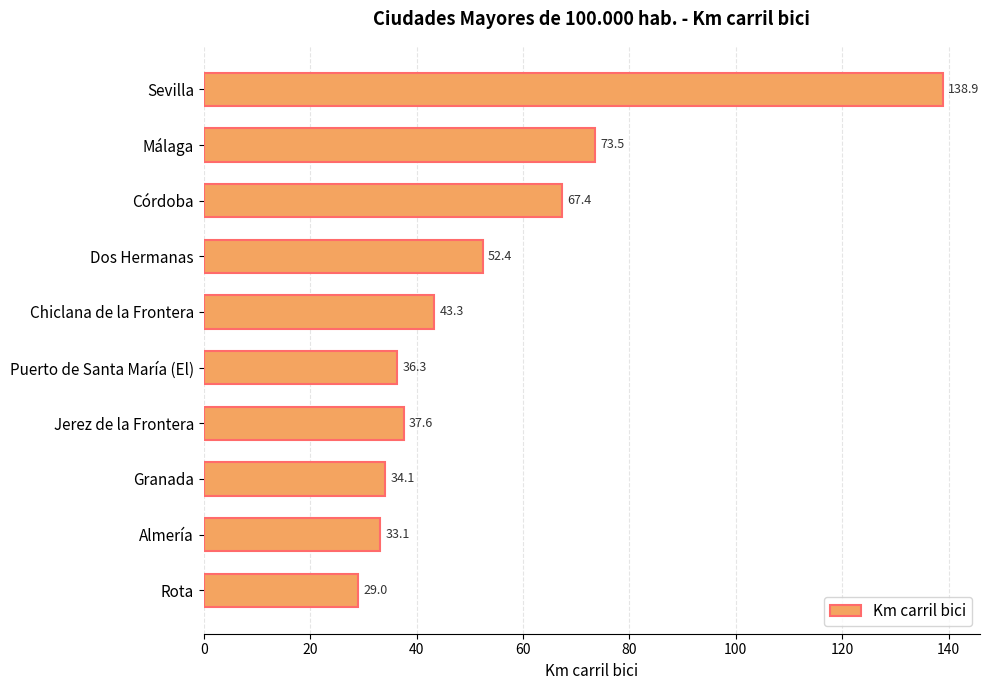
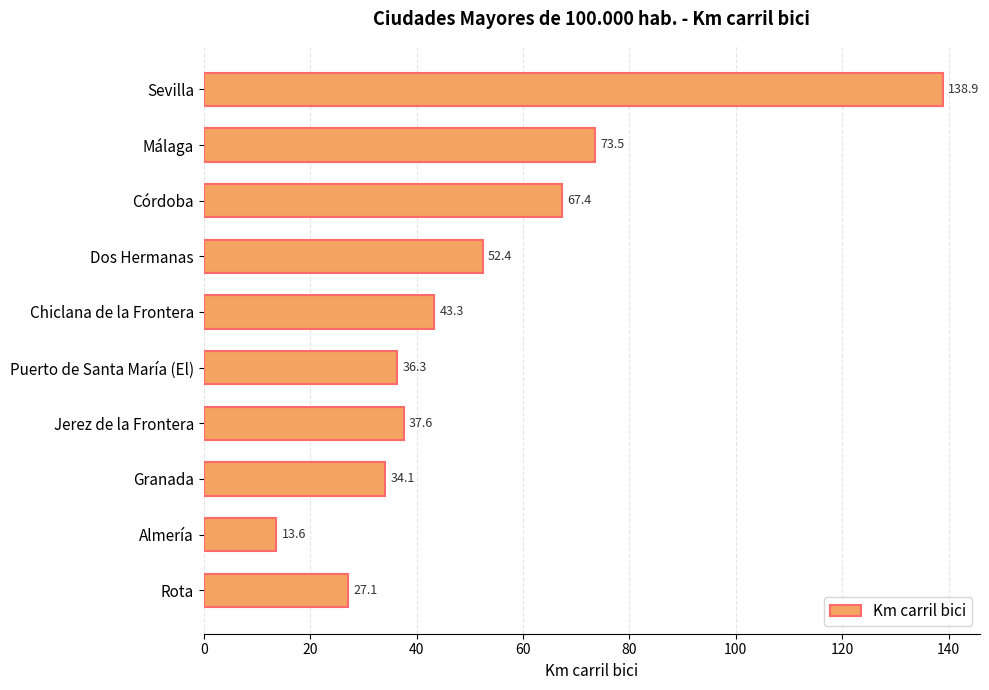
Almería: 33.1 -> 13.6
Rota: 29.0 -> 27.1
